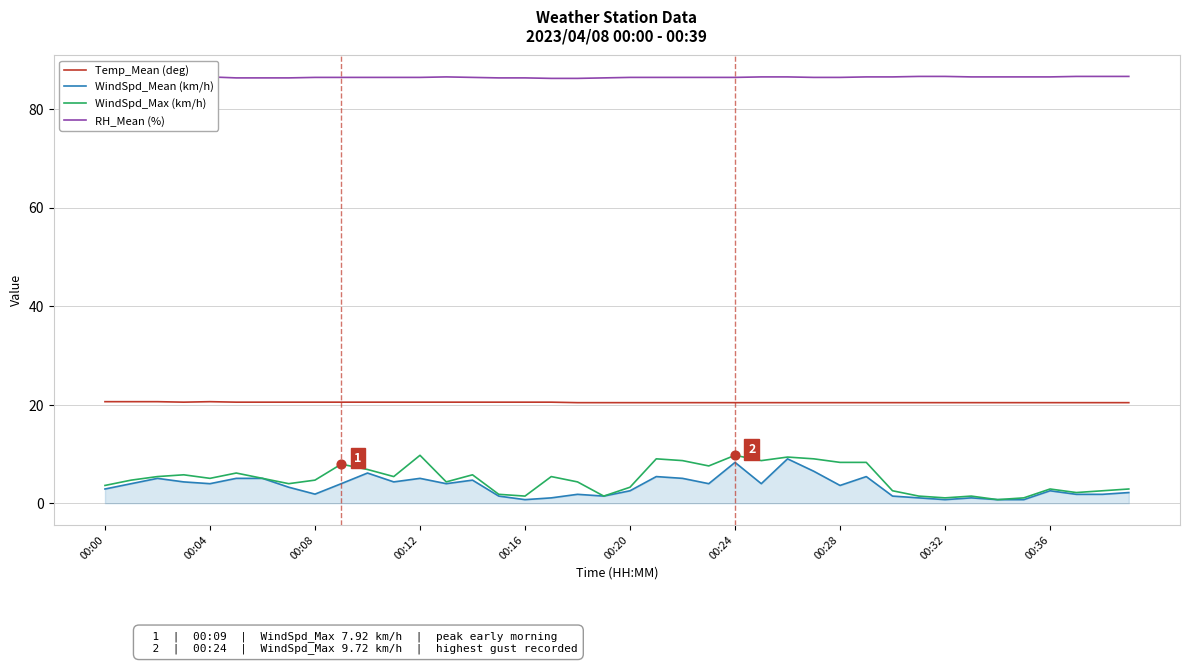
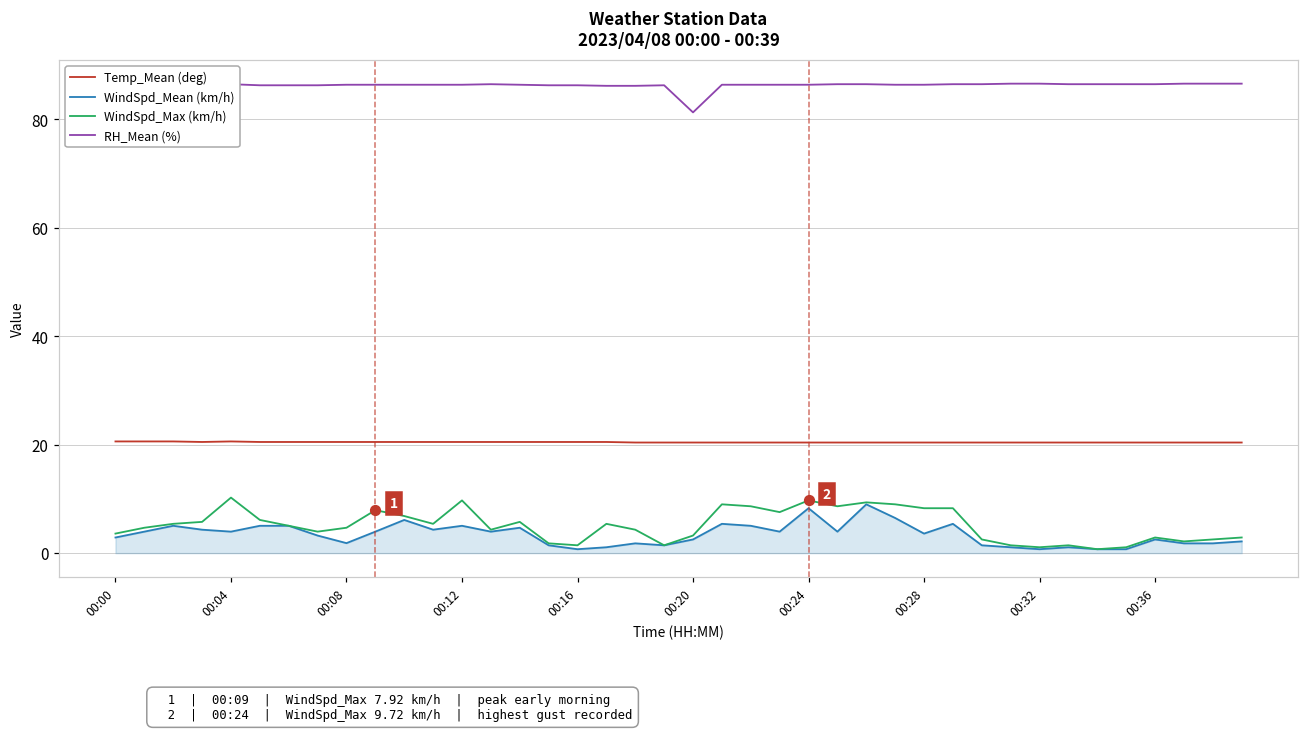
WindSpd_Max (km/h), 00:04: 5 -> 10
RH_Mean (%), 00:20: 86 -> 81
